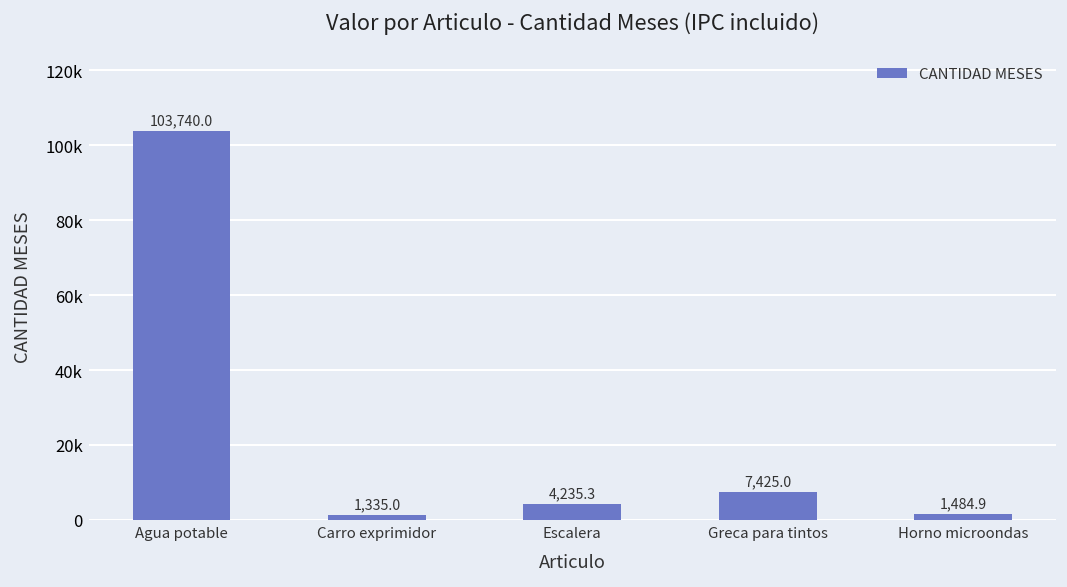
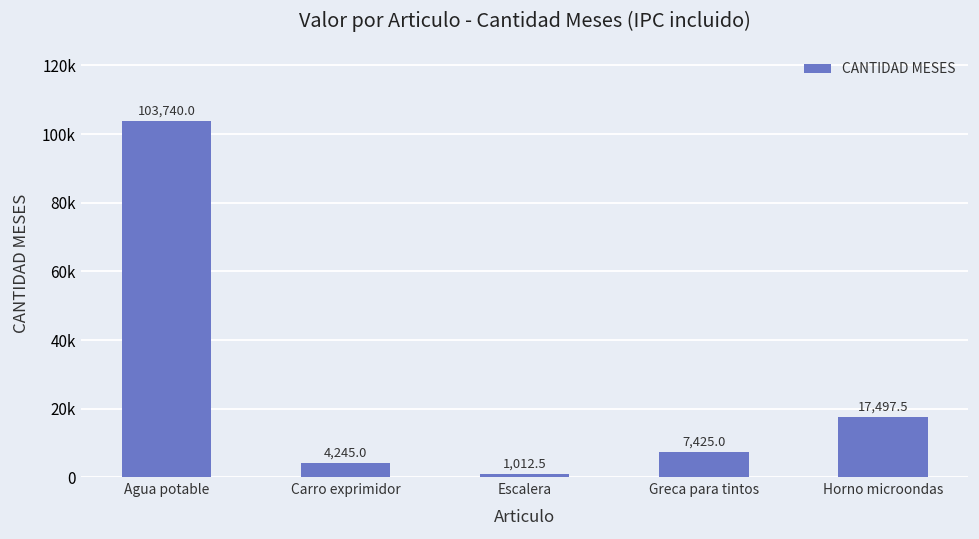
Carro exprimidor: 1,335.0 -> 4,245.0
Escalera: 4,235.3 -> 1,012.5
Horno microondas: 1,484.9 -> 17,497.5
